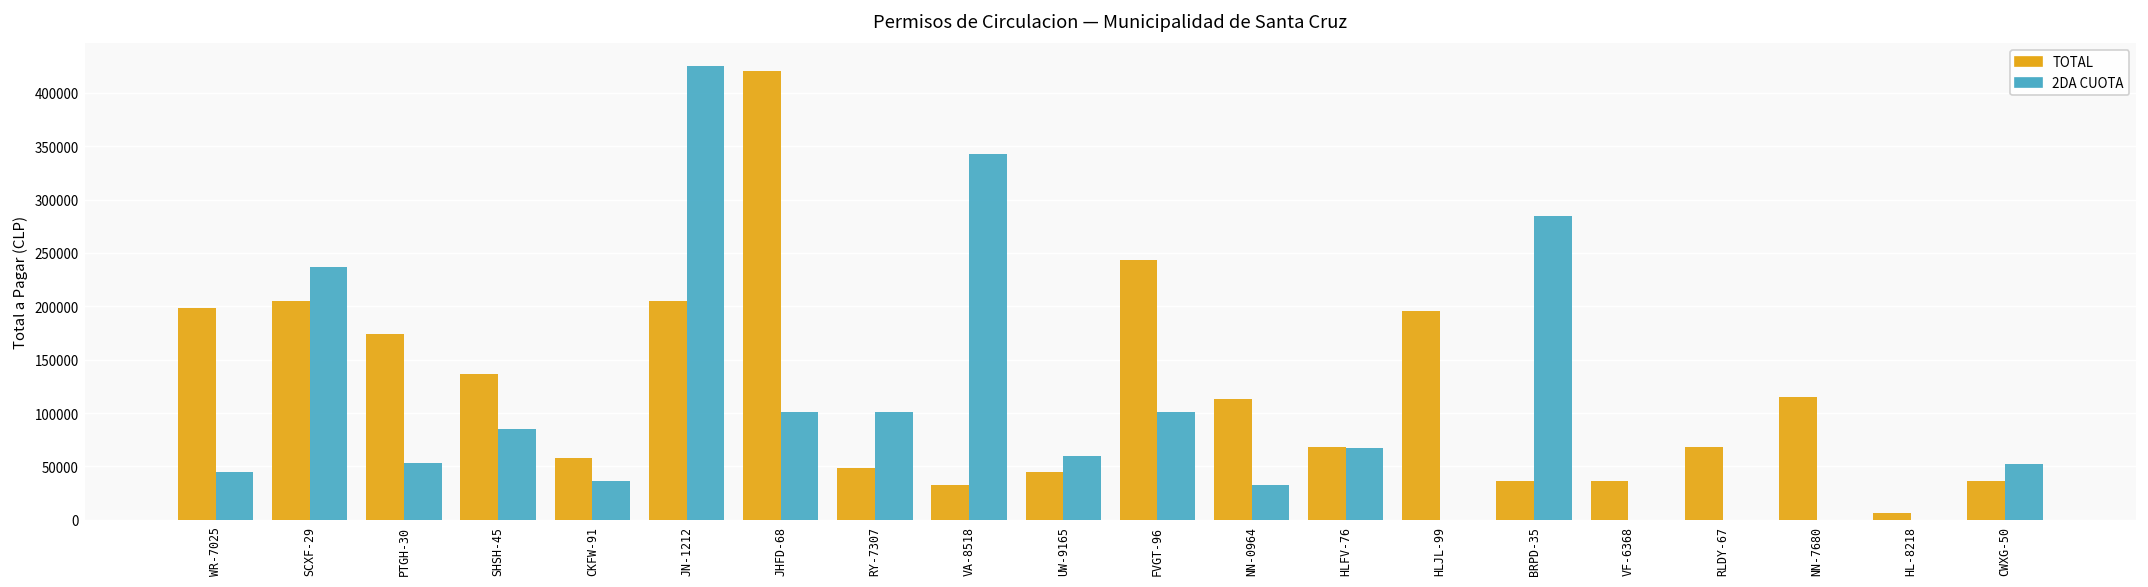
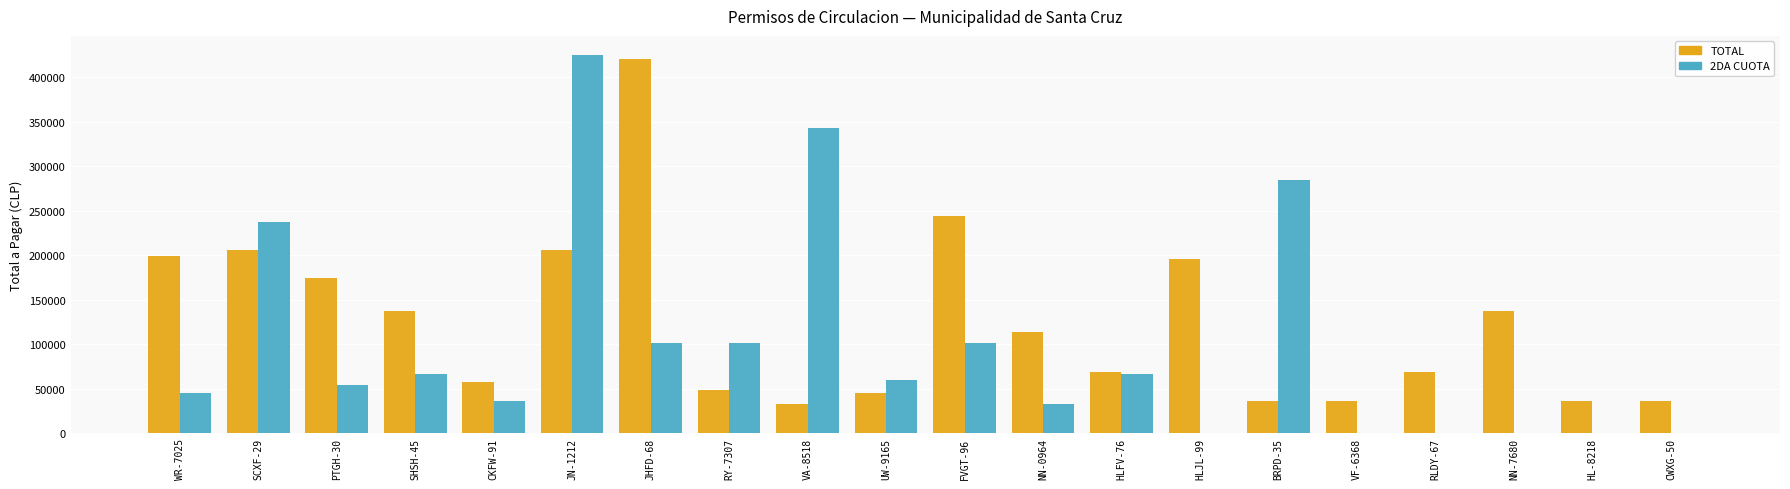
2DA CUOTA, SHSH-45: 90000 -> 70000
TOTAL, NN-7680: 120000 -> 140000
TOTAL, HL-8218: 10000 -> 40000
2DA CUOTA, CWXG-50: 50000 -> 0
